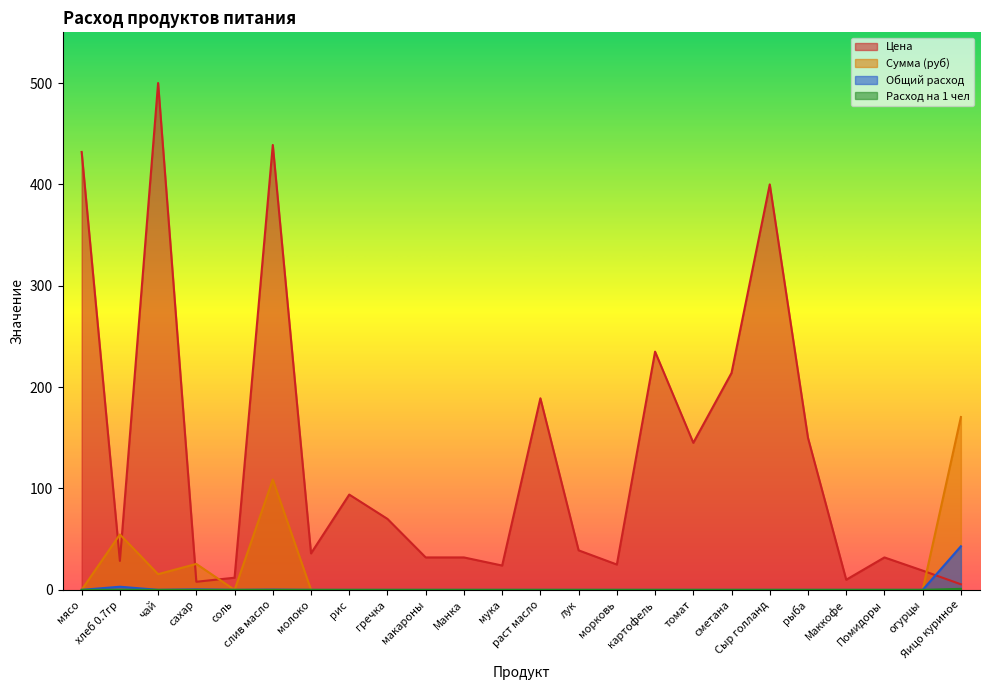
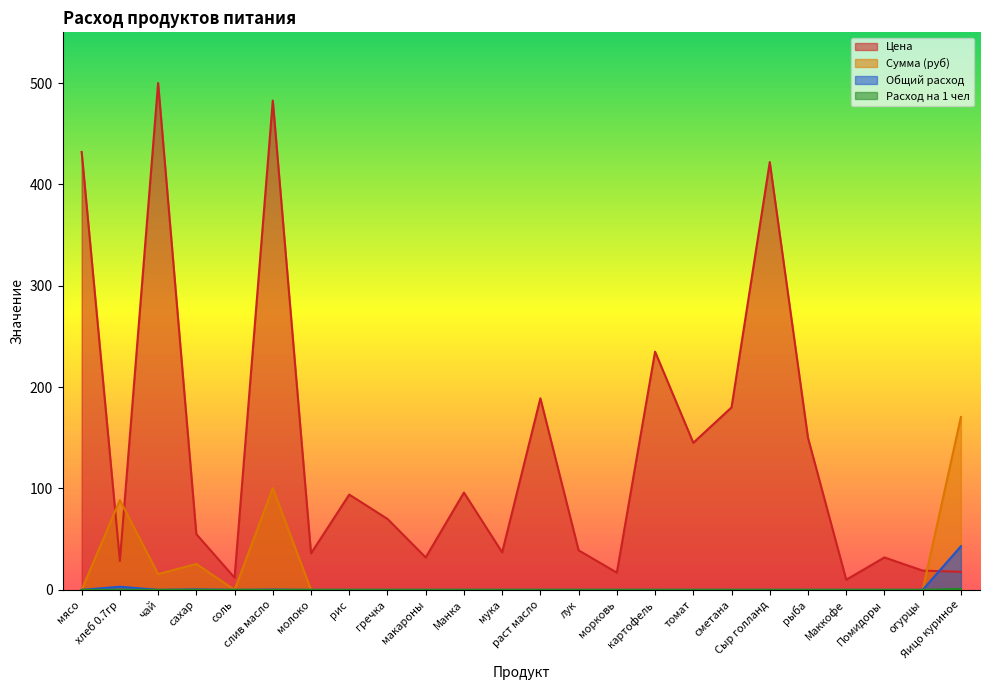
Сумма (руб), хлеб 0.7гр: 55 -> 89
Цена, сахар: 8 -> 55
Цена, слив масло: 439 -> 483
Сумма (руб), слив масло: 109 -> 100
Цена, Манка: 32 -> 96
Цена, мука: 24 -> 37
Цена, морковь: 25 -> 17
Цена, сметана: 214 -> 180
Цена, Сыр голланд: 400 -> 422
Цена, Яицо куриное: 6 -> 18
